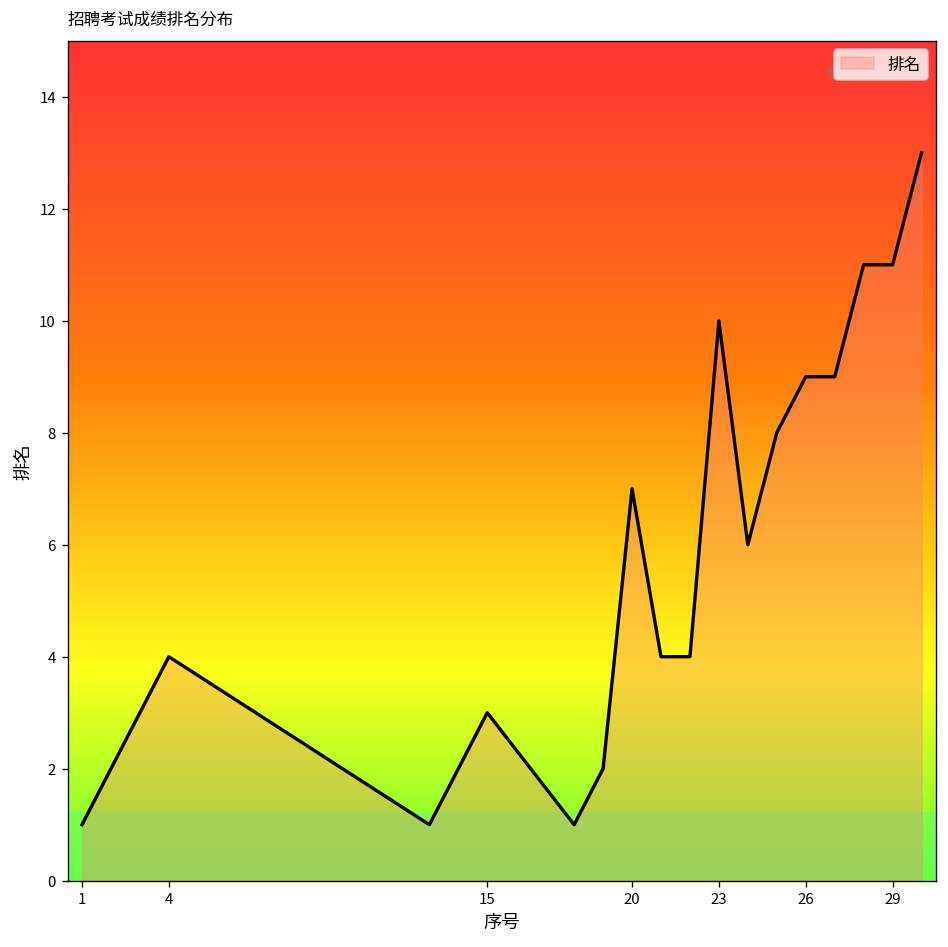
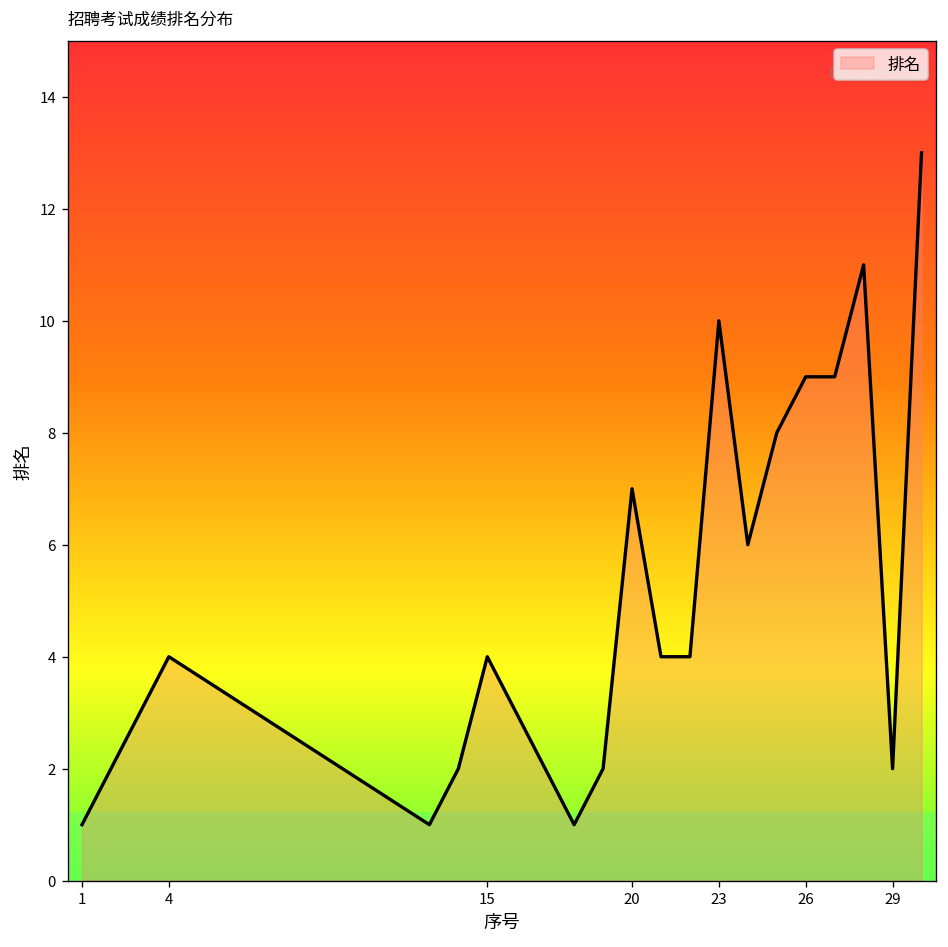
15: 3 -> 4
29: 11 -> 2
